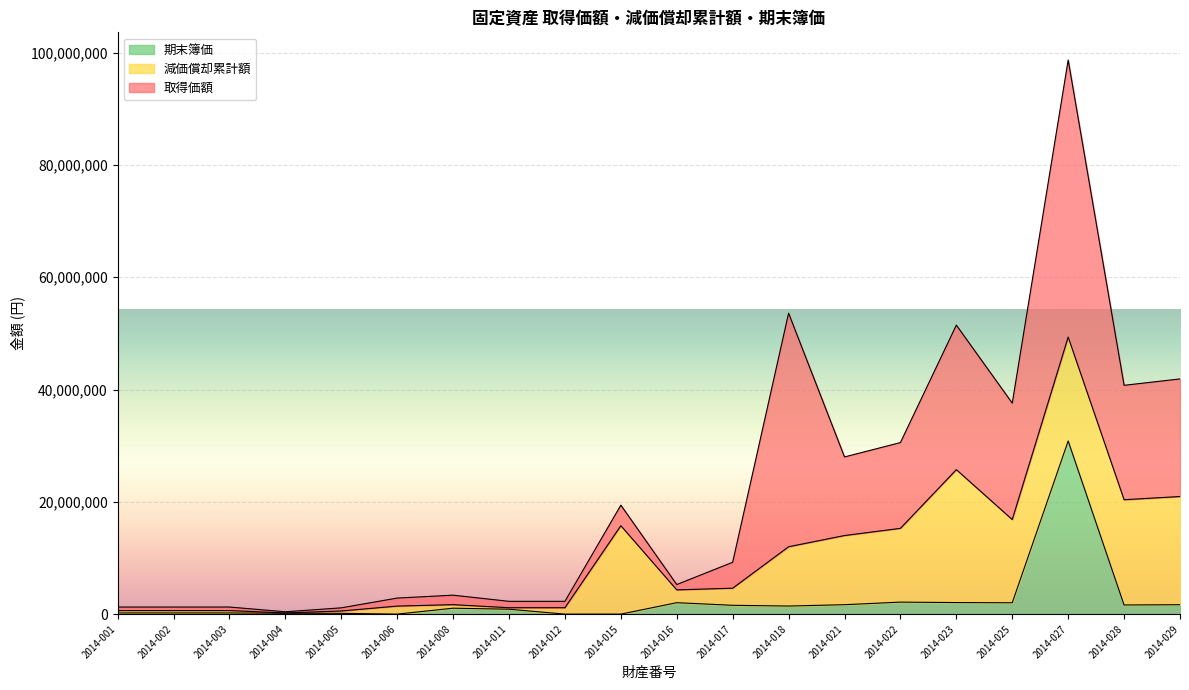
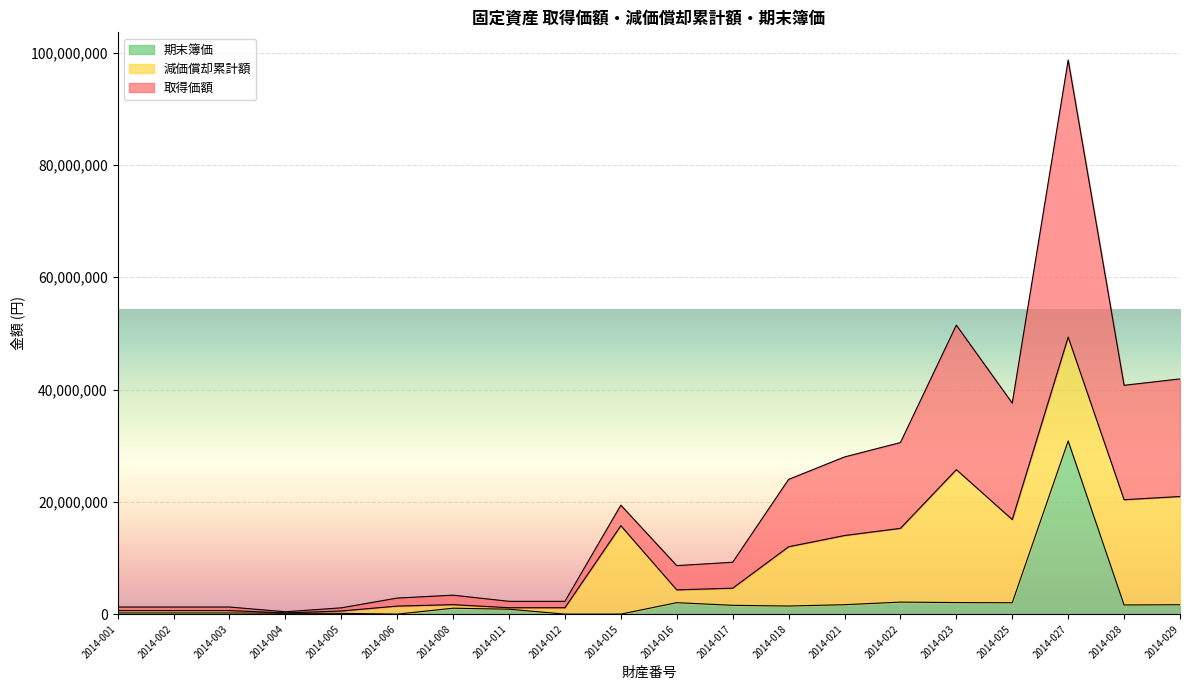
取得価額, 2014-016: 1,000,000 -> 4,000,000
取得価額, 2014-018: 42,000,000 -> 12,000,000
